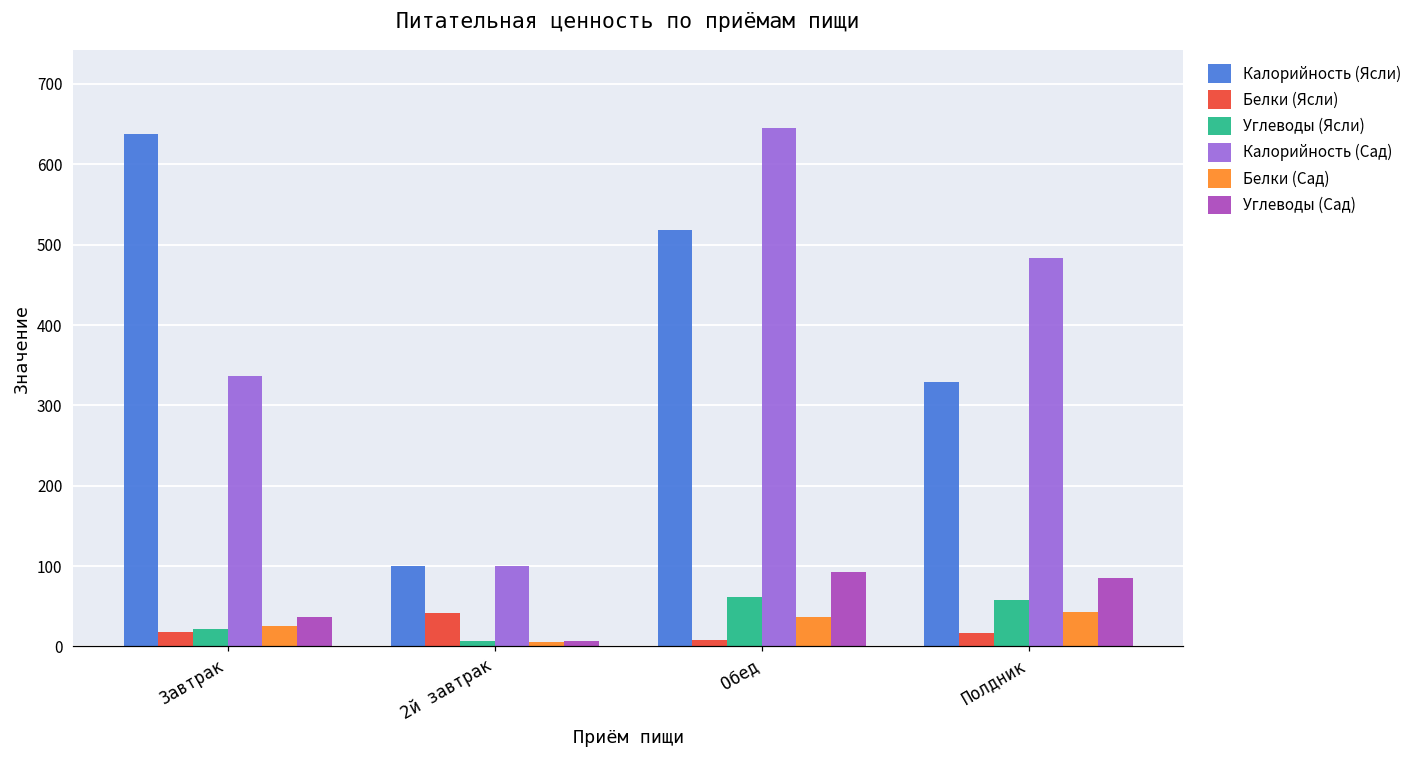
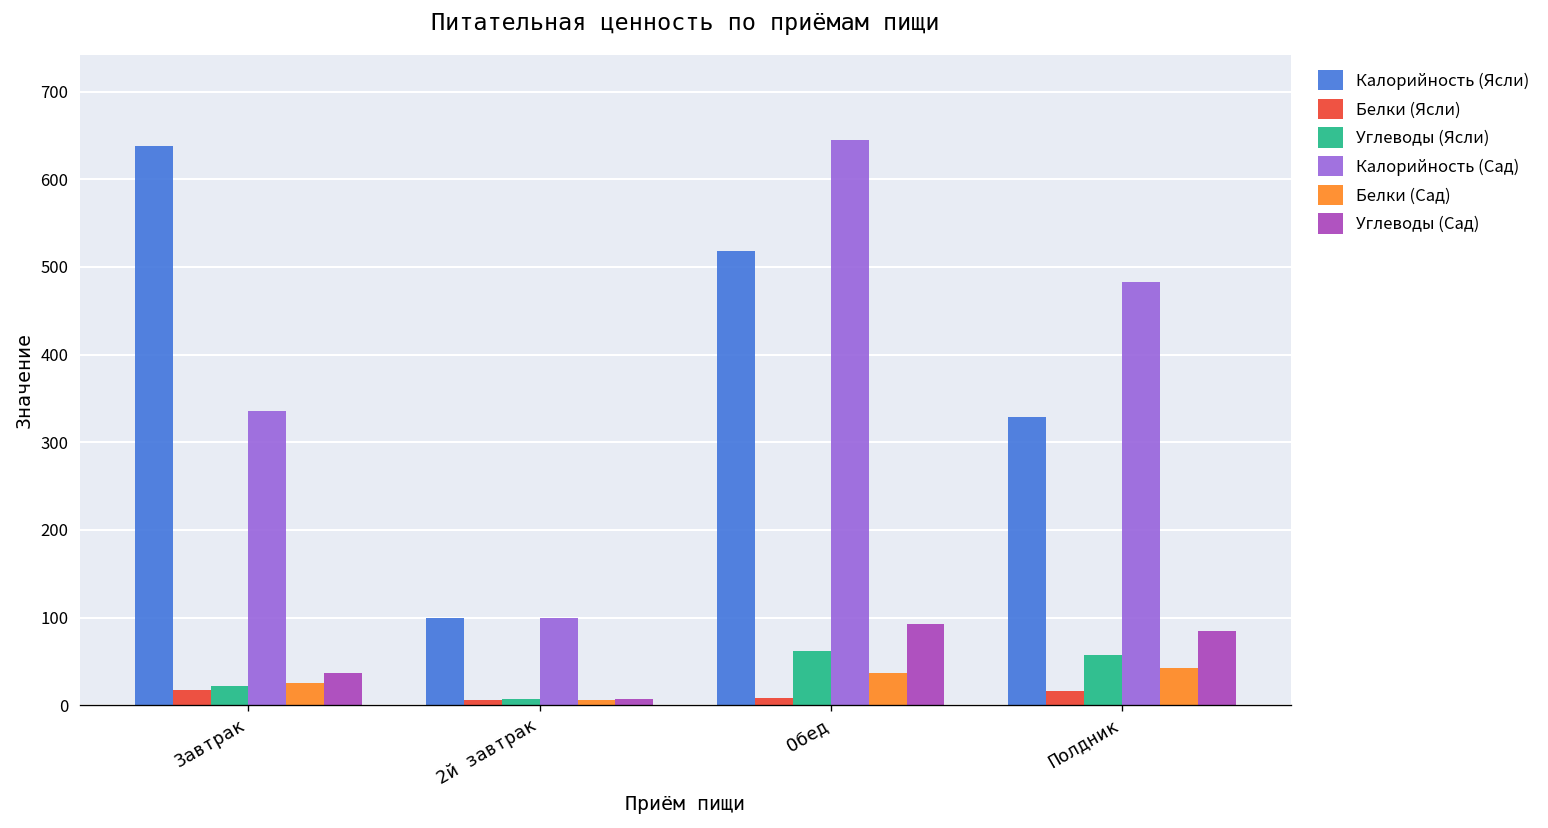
Белки (Ясли), 2й завтрак: 40 -> 10
